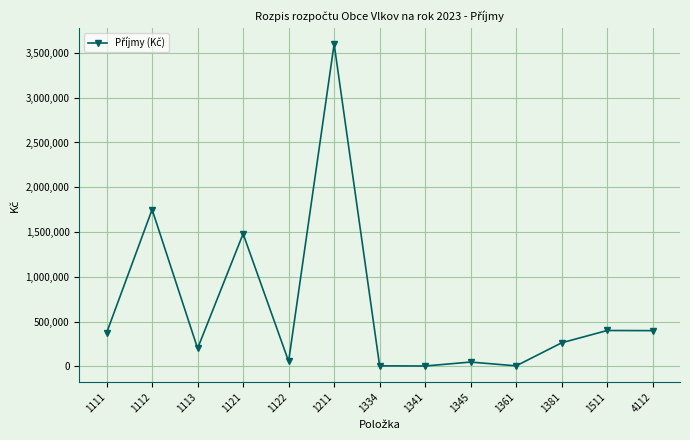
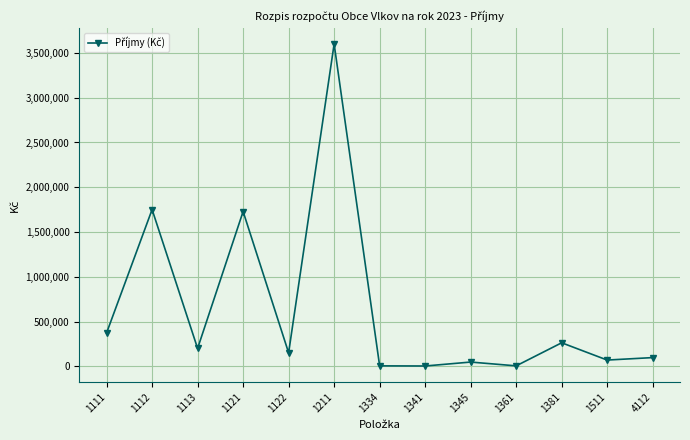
1121: 1,500,000 -> 1,700,000
1122: 100,000 -> 200,000
1511: 400,000 -> 100,000
4112: 400,000 -> 100,000
